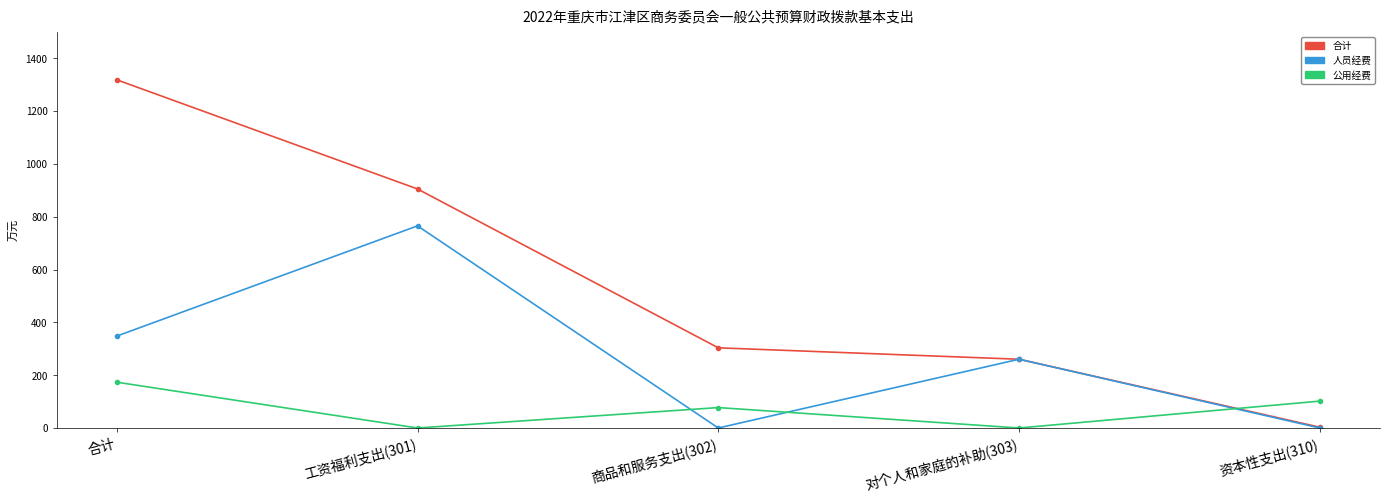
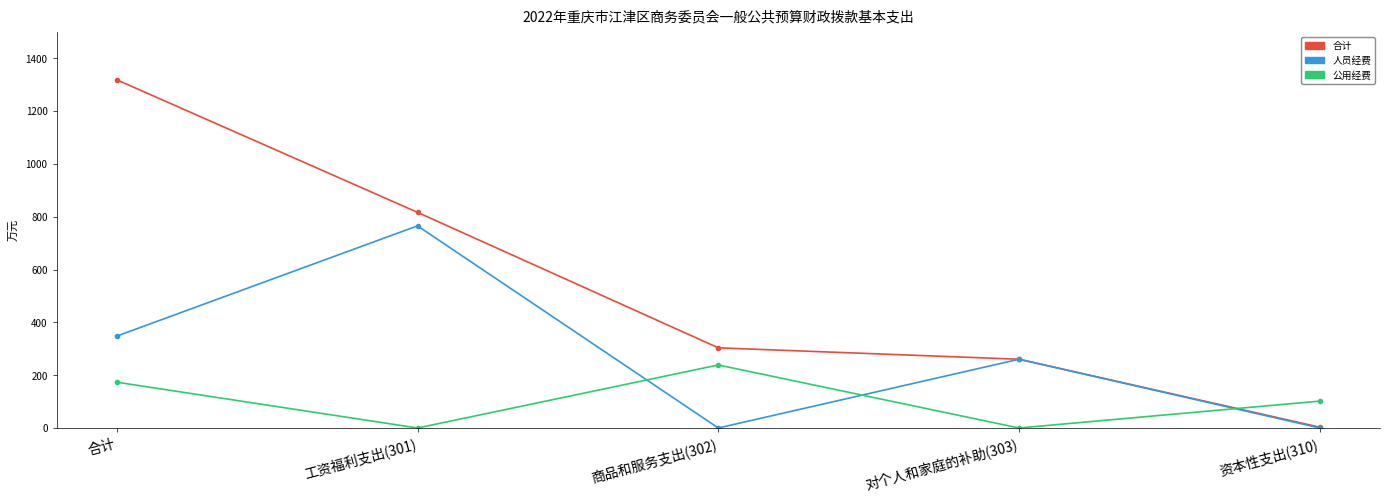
合计, 工资福利支出(301): 900 -> 820
公用经费, 商品和服务支出(302): 80 -> 240
